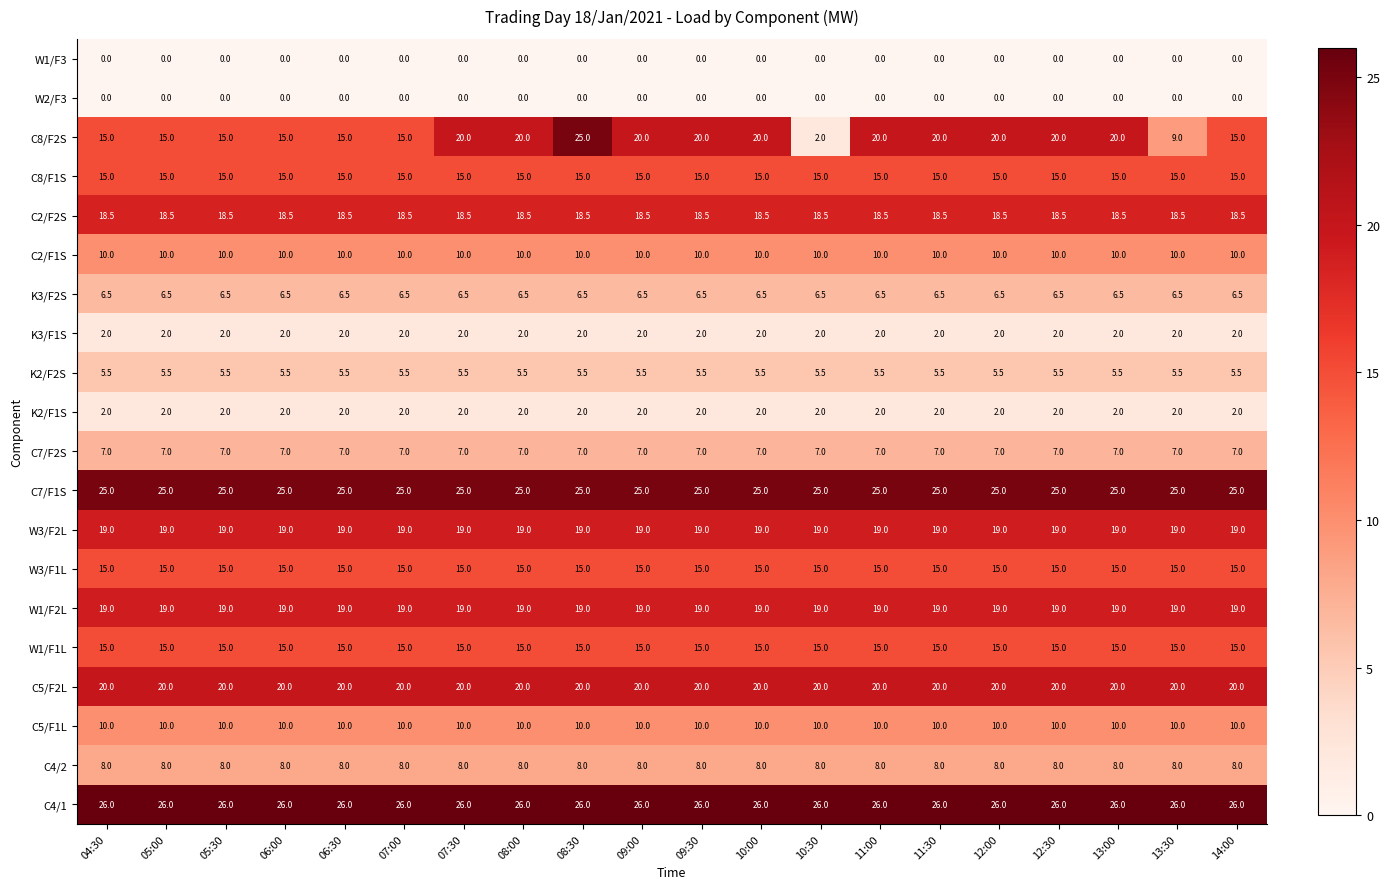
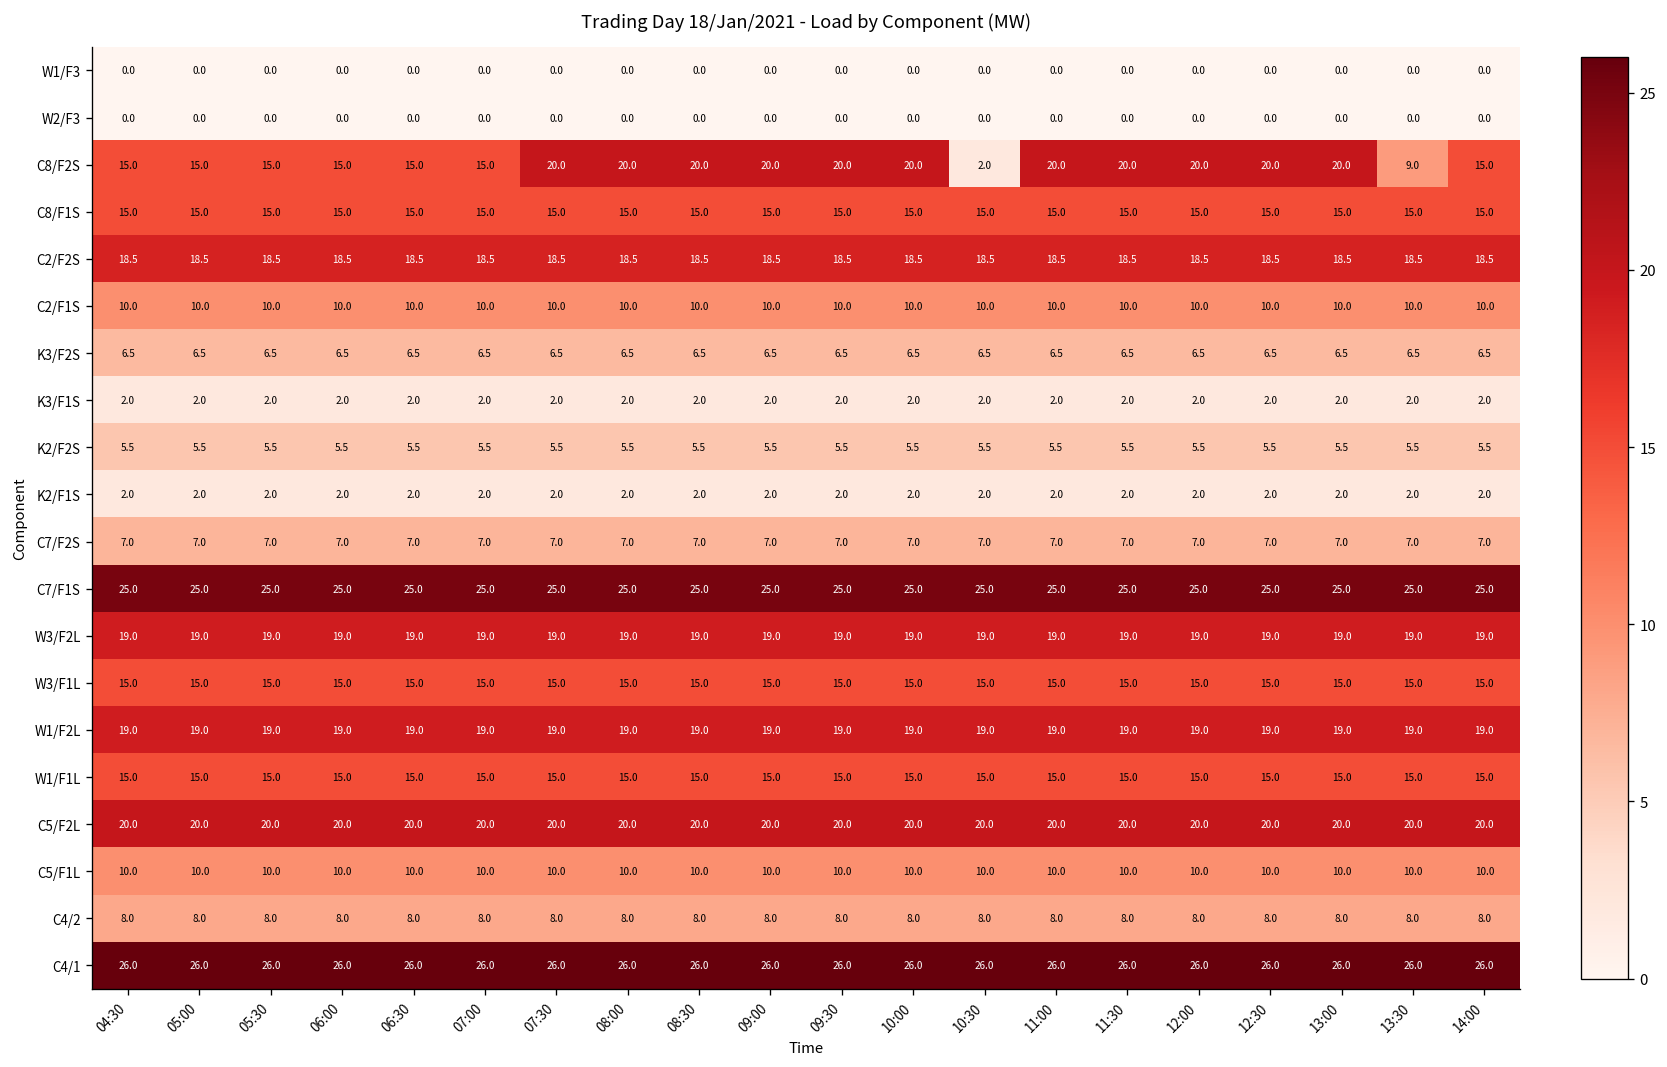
C8/F2S, 08:30: 25.0 -> 20.0
